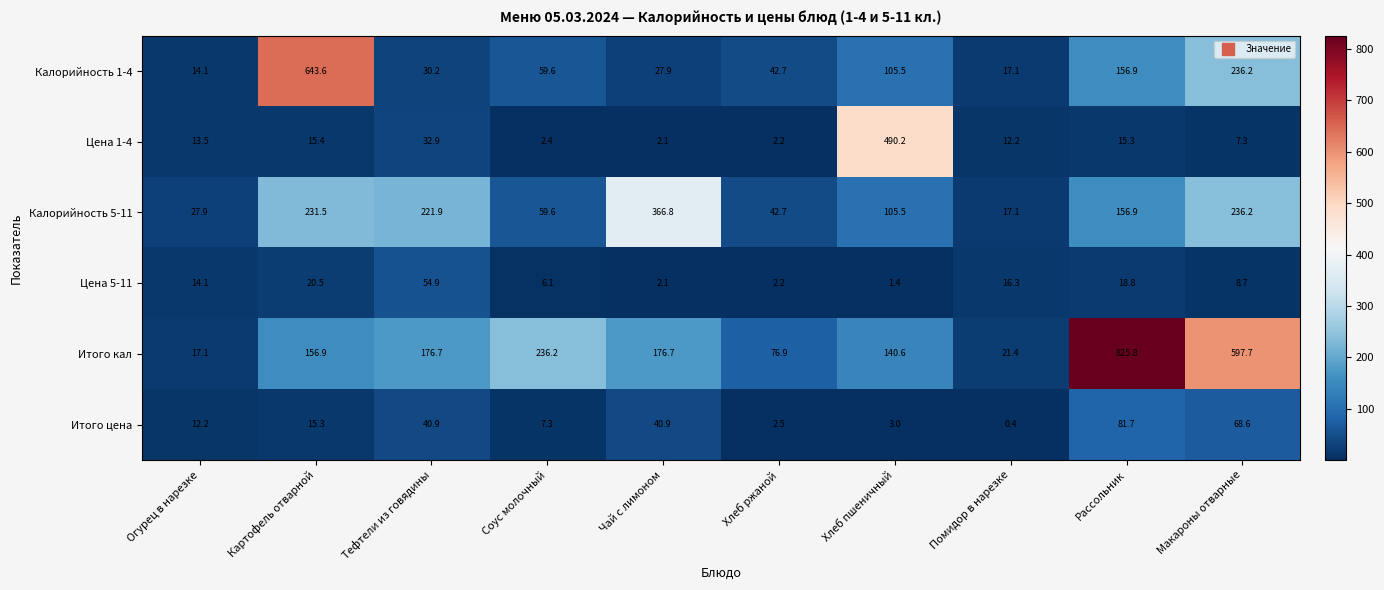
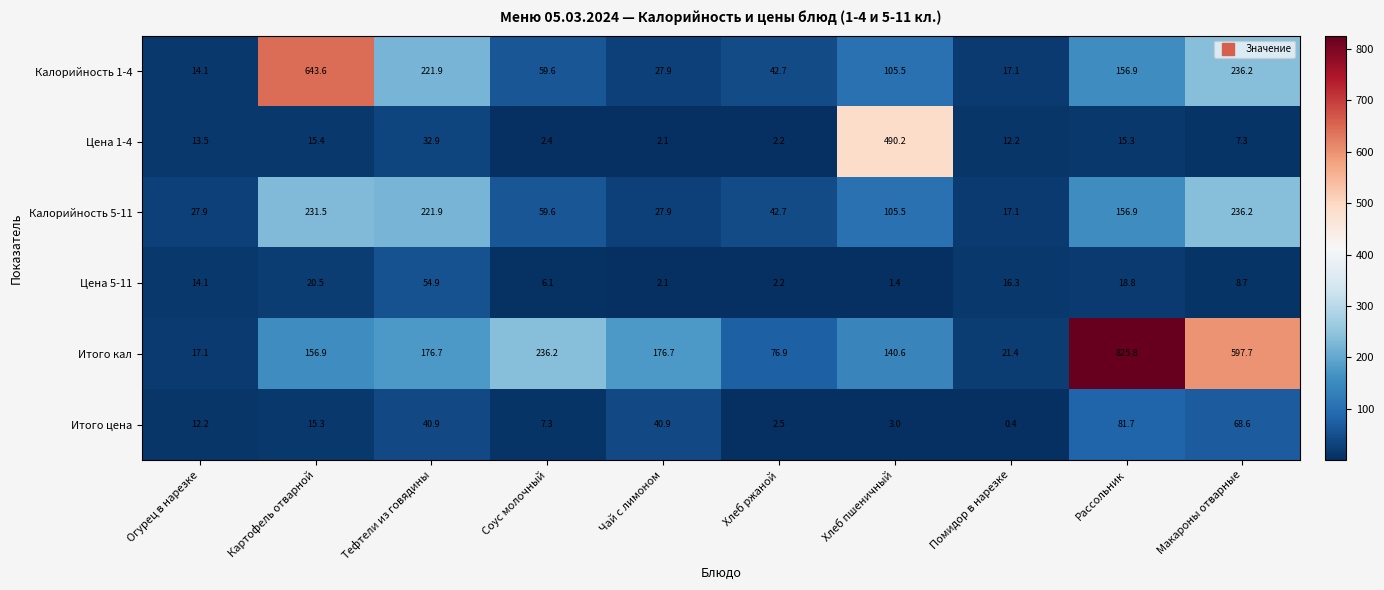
Калорийность 1-4, Тефтели из говядины: 30.2 -> 221.9
Калорийность 5-11, Чай с лимоном: 366.8 -> 27.9
